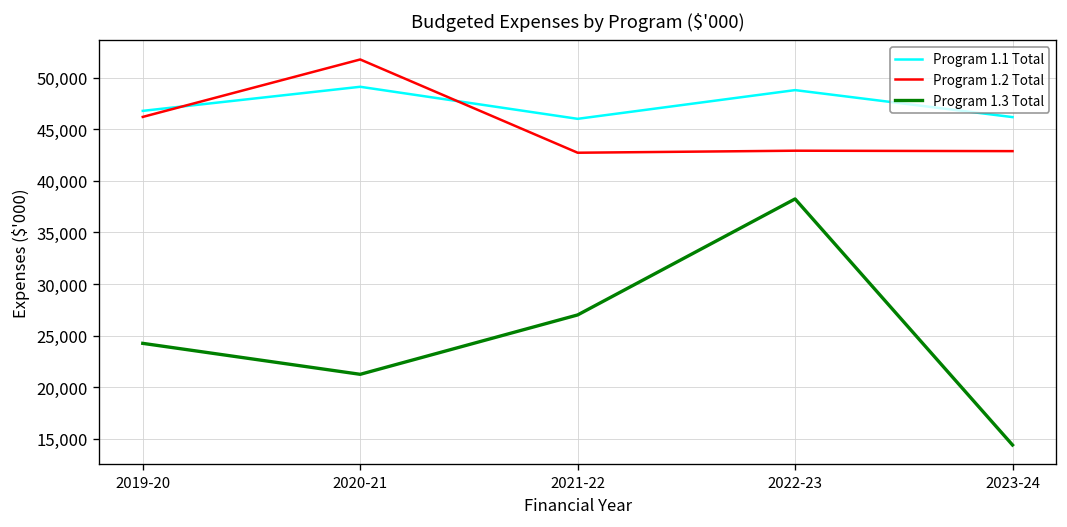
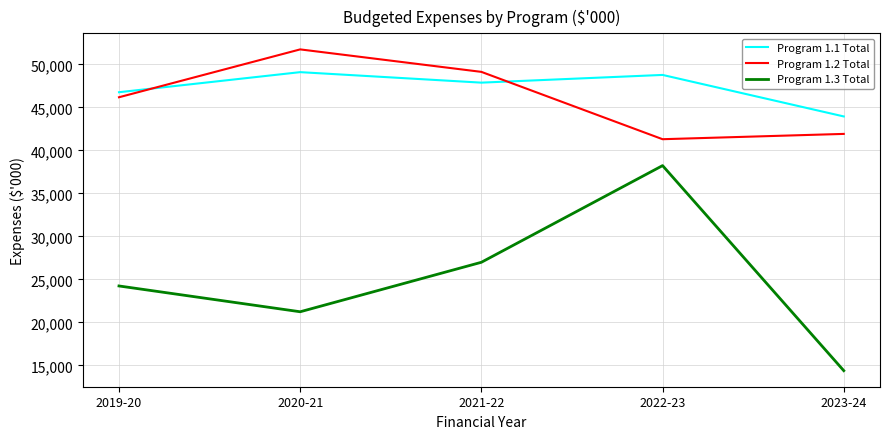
Program 1.1 Total, 2021-22: 46,000 -> 48,000
Program 1.2 Total, 2021-22: 43,000 -> 49,000
Program 1.2 Total, 2022-23: 43,000 -> 41,000
Program 1.1 Total, 2023-24: 46,000 -> 44,000
Program 1.2 Total, 2023-24: 43,000 -> 42,000
